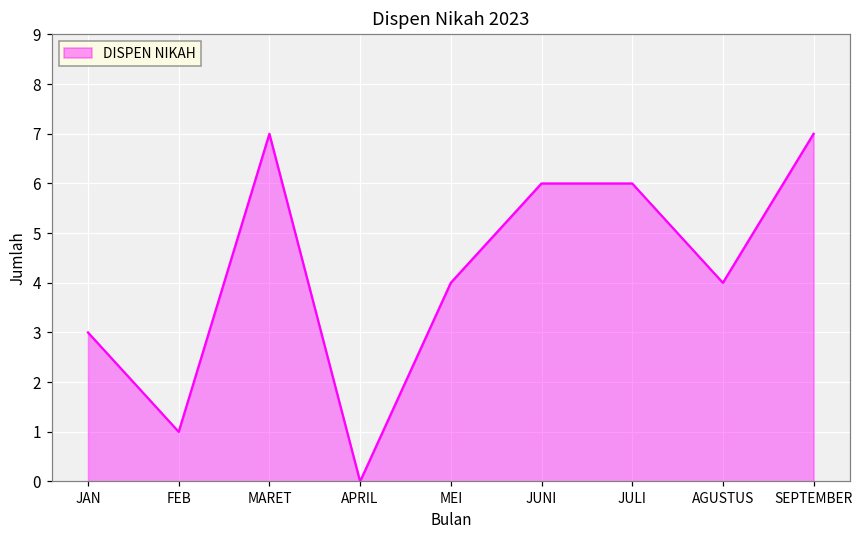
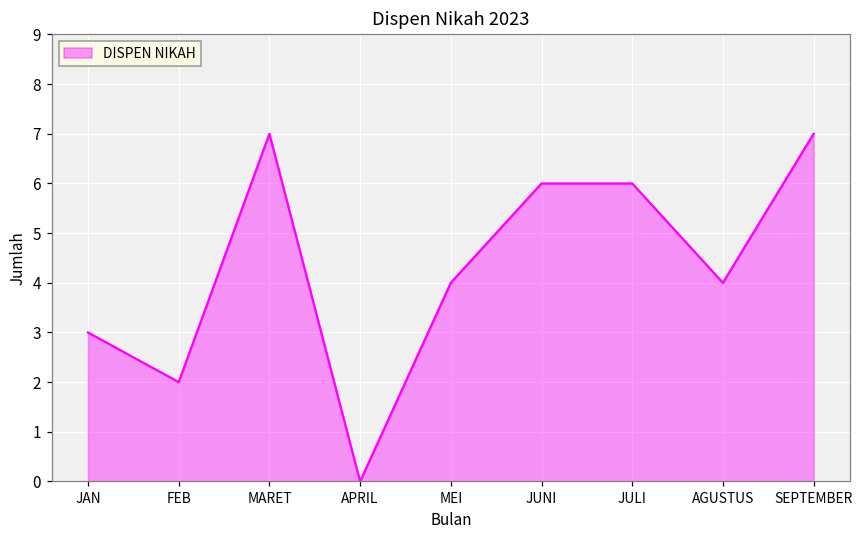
FEB: 1 -> 2
